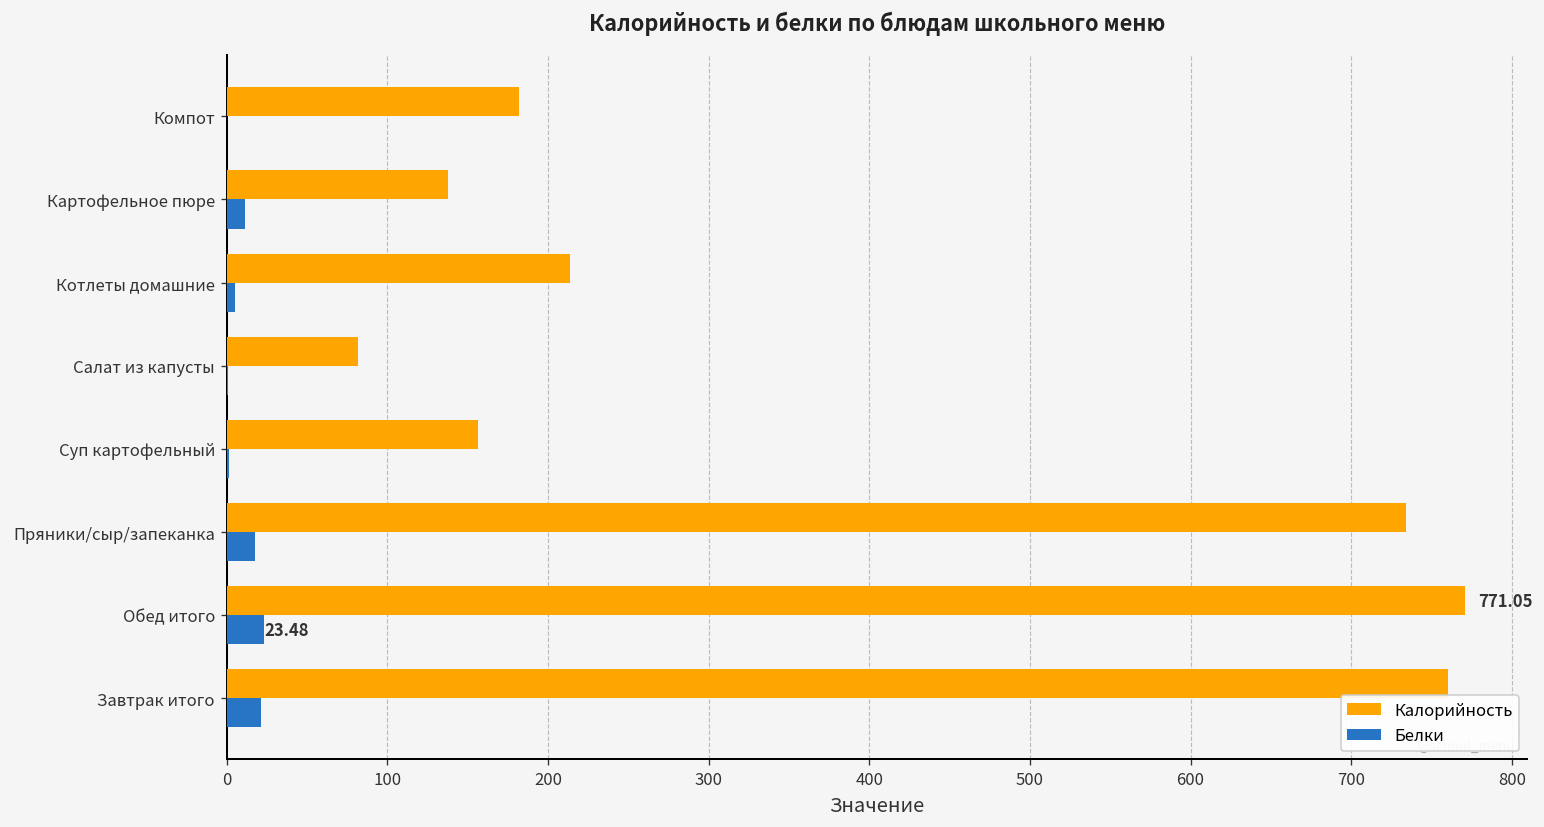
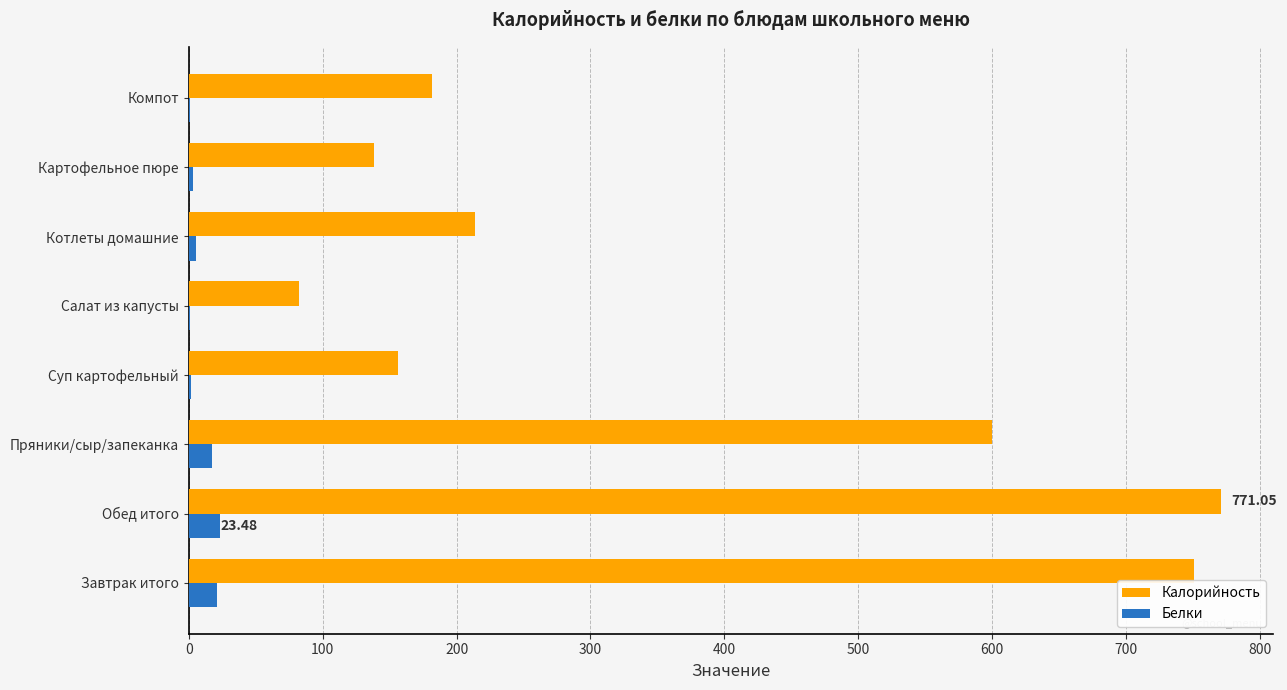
Белки, Картофельное пюре: 11 -> 3
Калорийность, Пряники/сыр/запеканка: 734 -> 600
Калорийность, Завтрак итого: 761 -> 751
